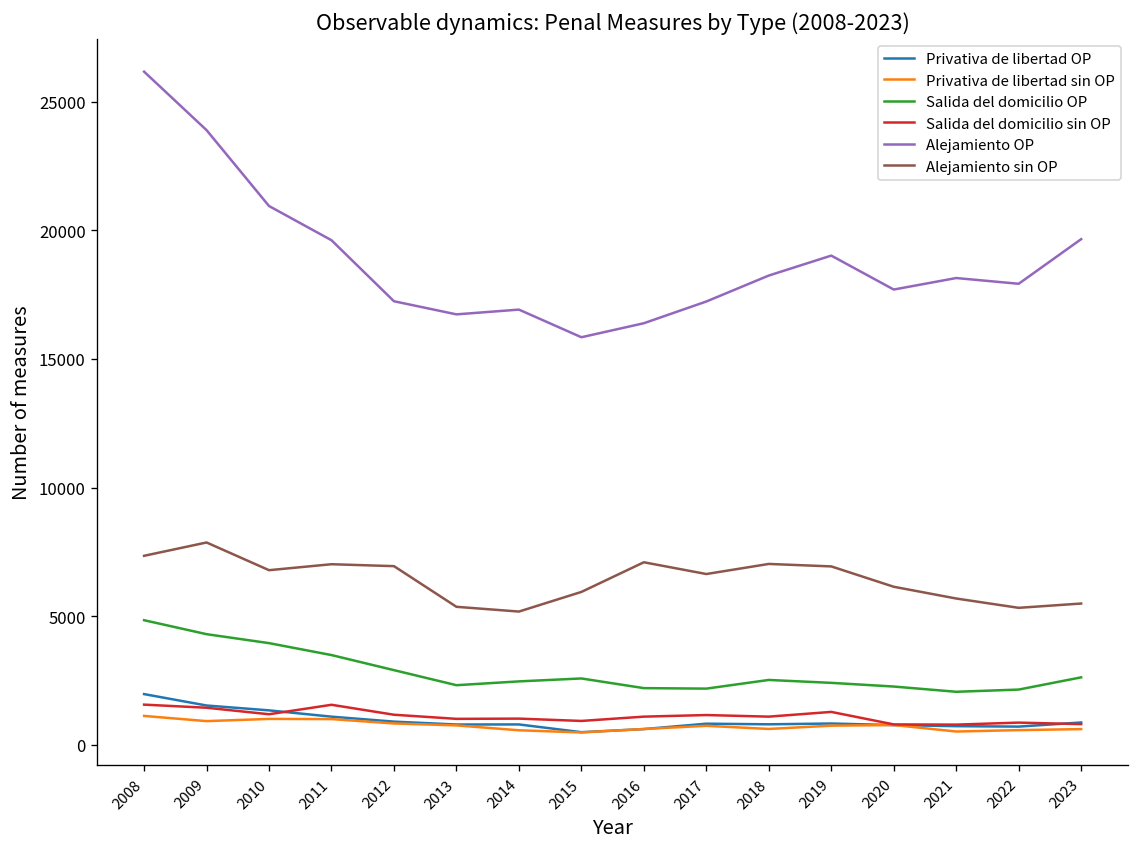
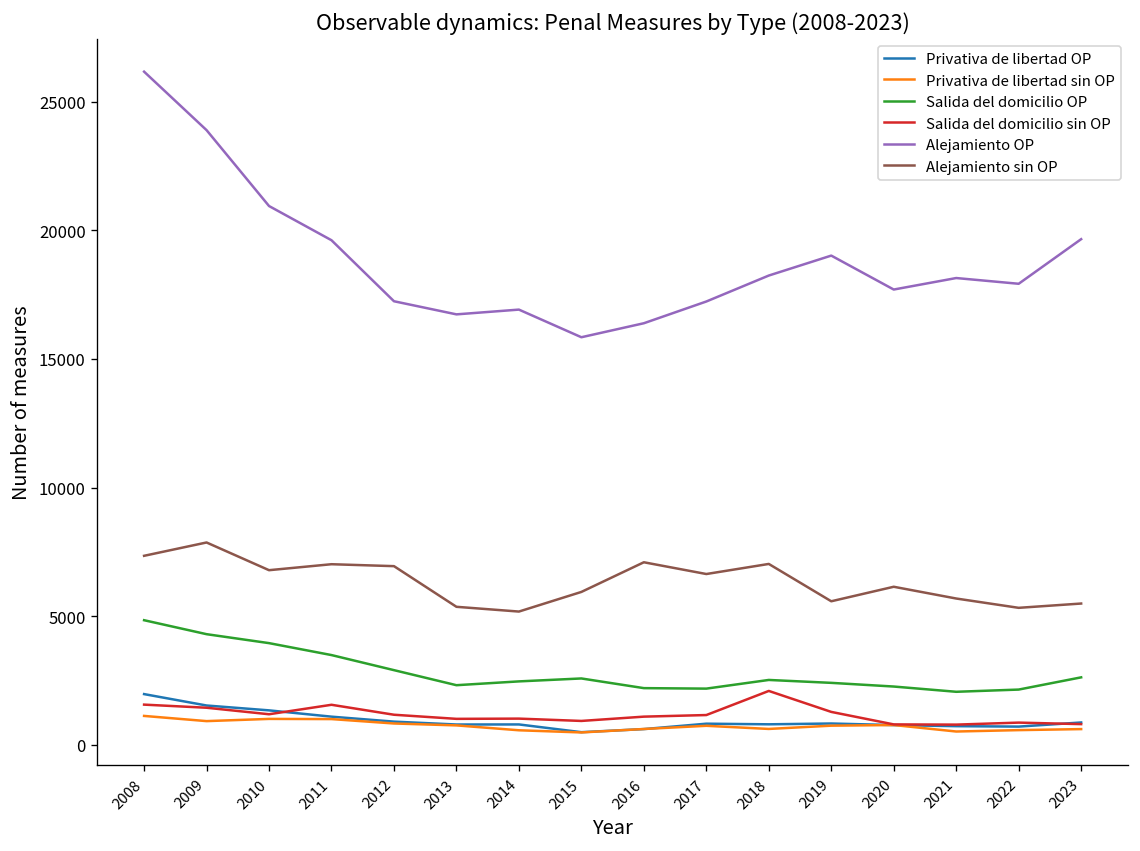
Salida del domicilio sin OP, 2018: 1100 -> 2100
Alejamiento sin OP, 2019: 6900 -> 5600
